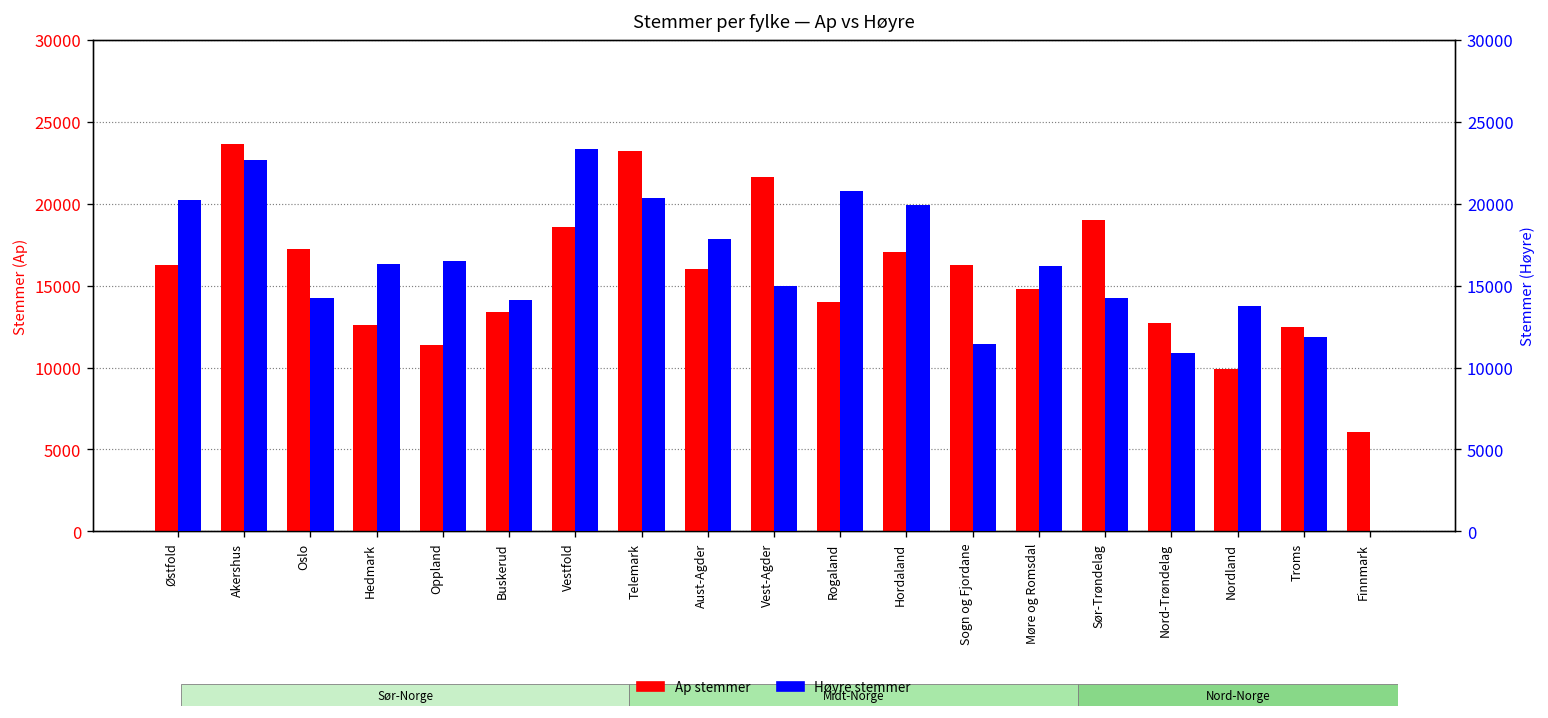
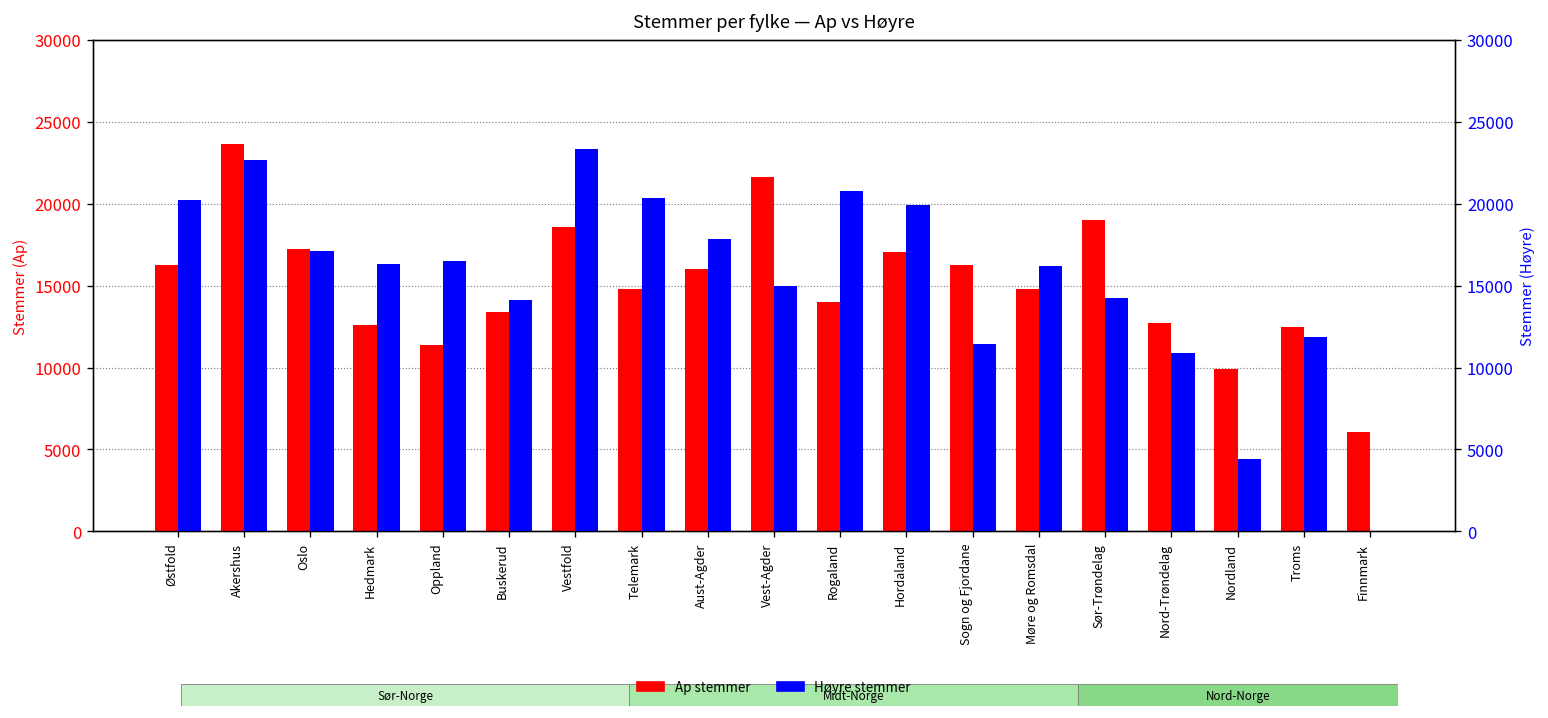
Ap stemmer, Telemark: 23200 -> 14800
Høyre stemmer, Oslo: 14200 -> 17100
Høyre stemmer, Nordland: 13800 -> 4400
